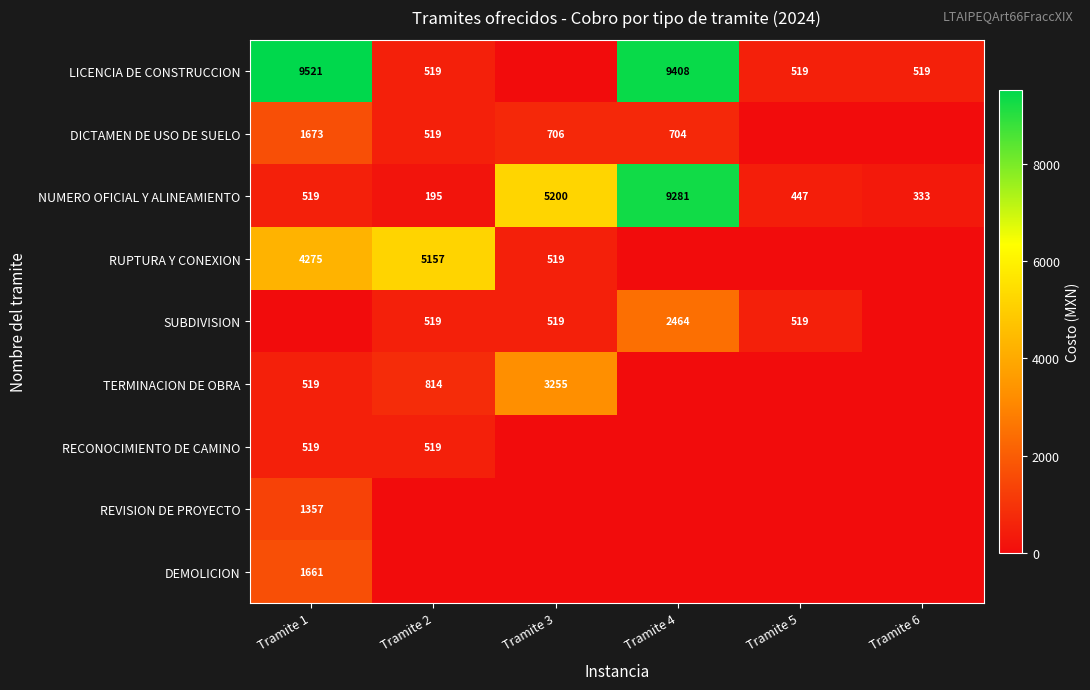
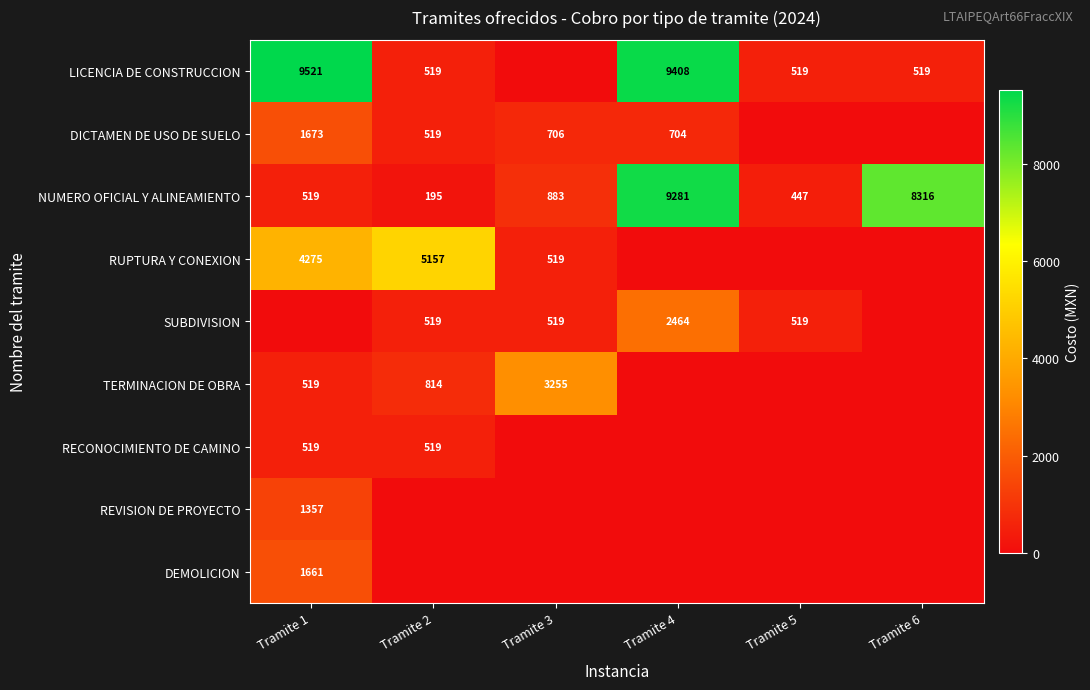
NUMERO OFICIAL Y ALINEAMIENTO, Tramite 3: 5200 -> 883
NUMERO OFICIAL Y ALINEAMIENTO, Tramite 6: 333 -> 8316
